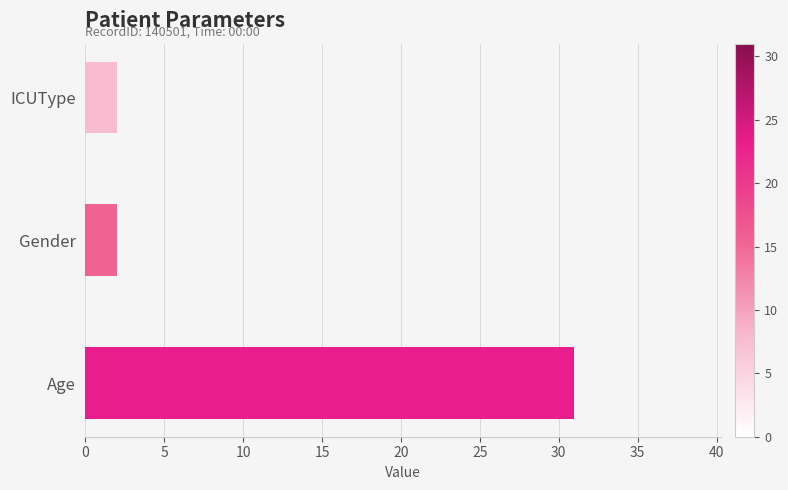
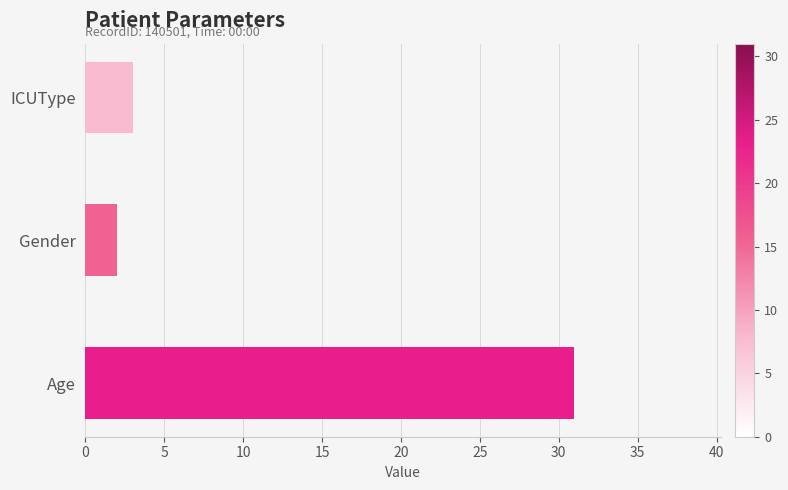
ICUType: 2 -> 3
